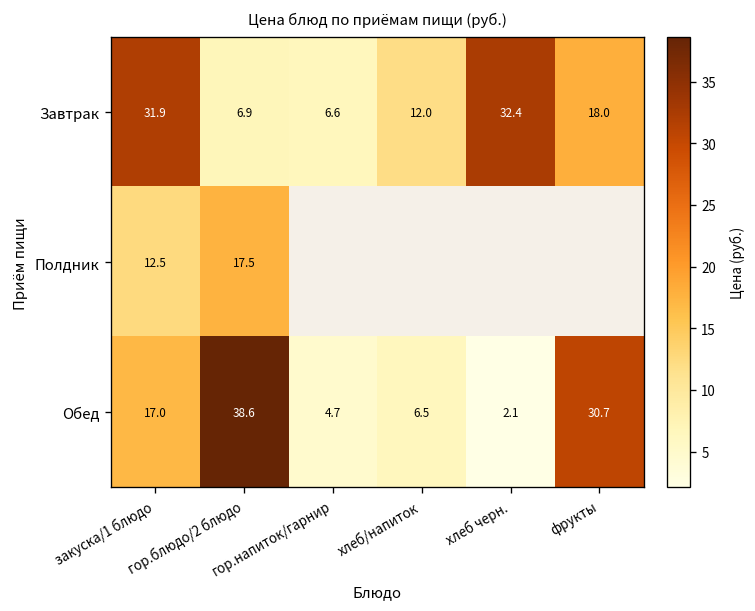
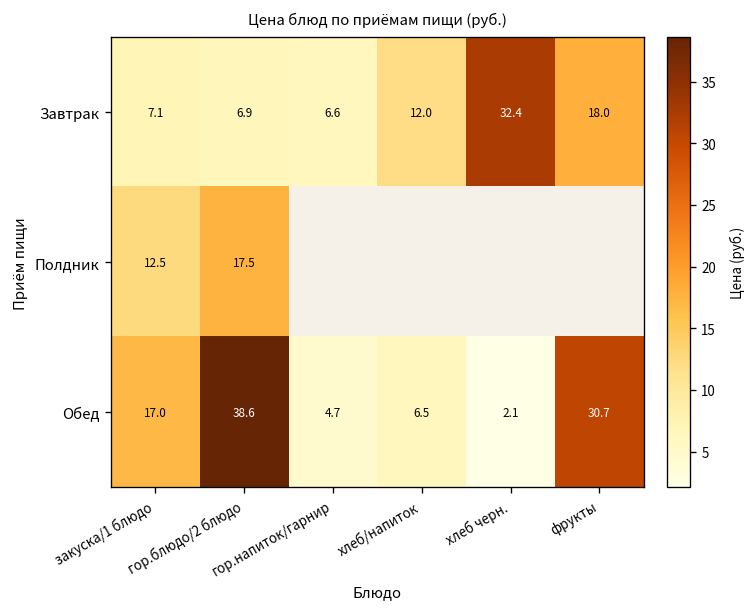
Завтрак, закуска/1 блюдо: 31.9 -> 7.1
